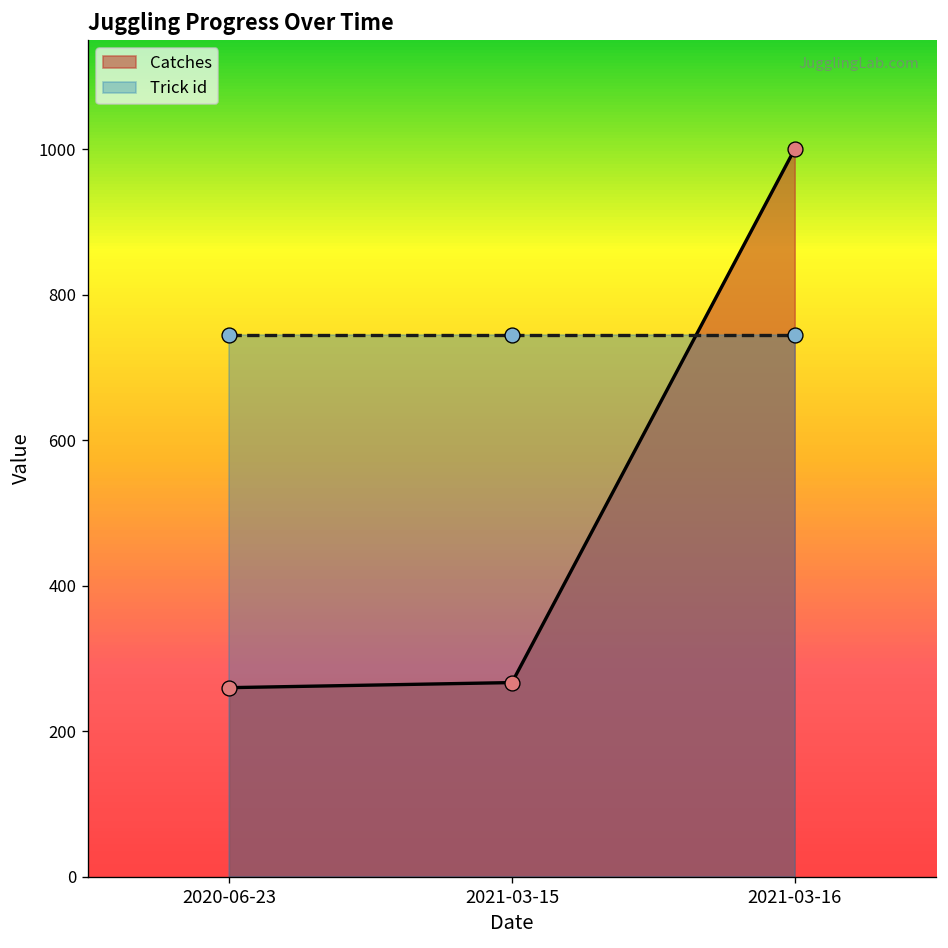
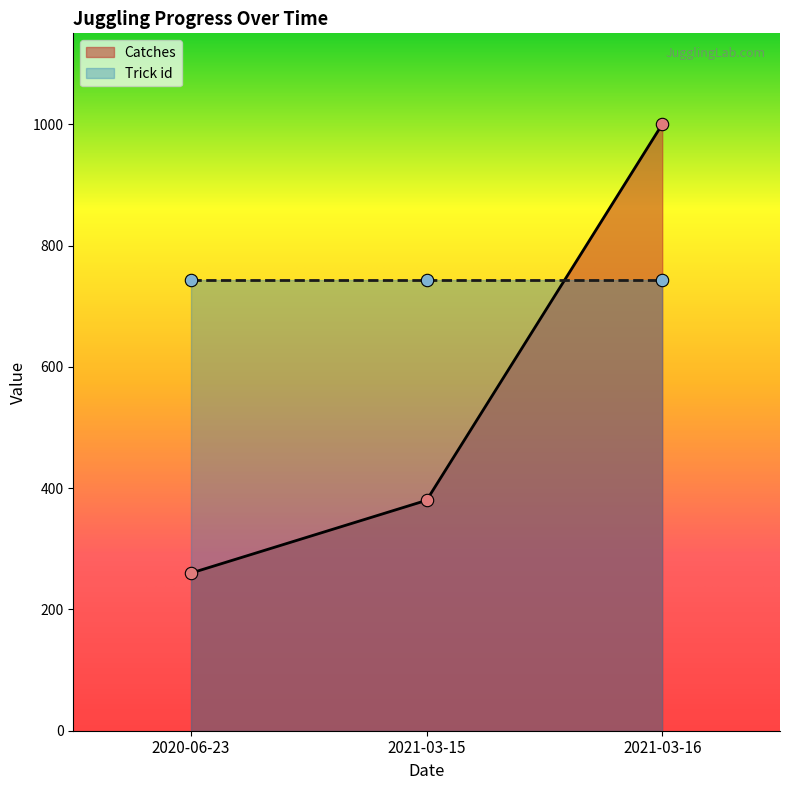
Catches, 2021-03-15: 270 -> 380
